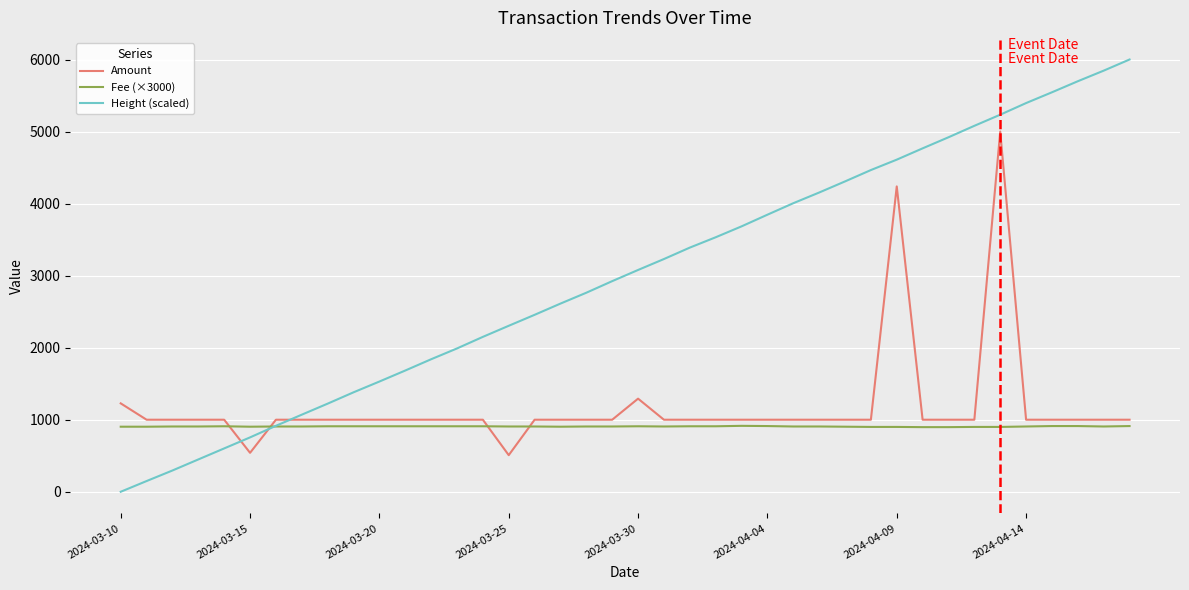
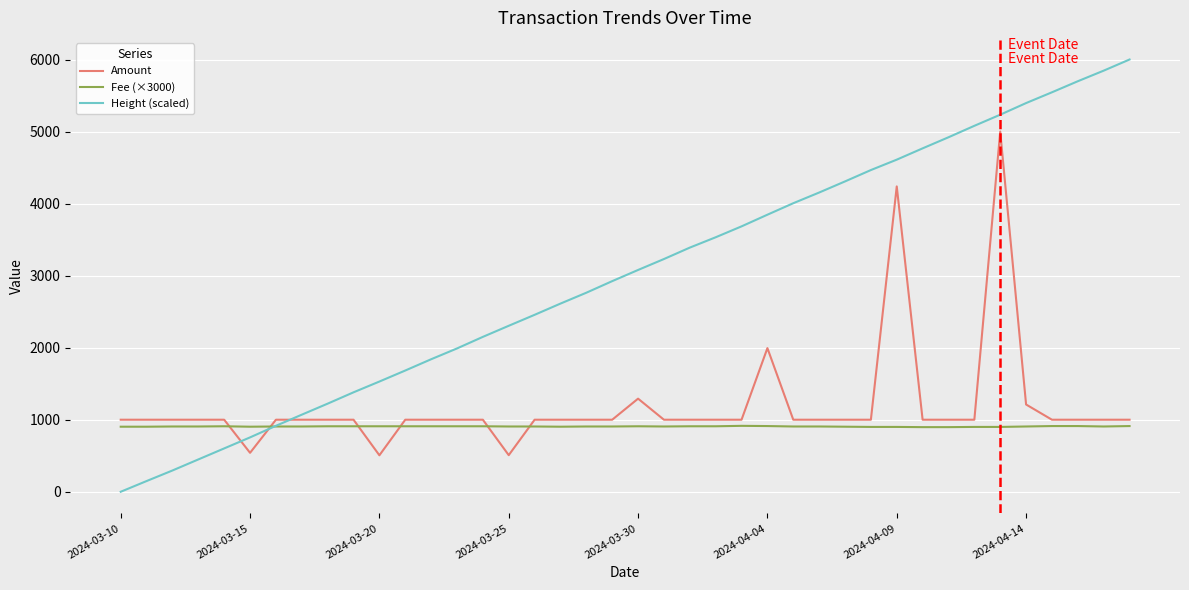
Amount, 2024-03-10: 1200 -> 1000
Amount, 2024-03-20: 1000 -> 500
Amount, 2024-04-04: 1000 -> 2000
Amount, 2024-04-14: 1000 -> 1200
